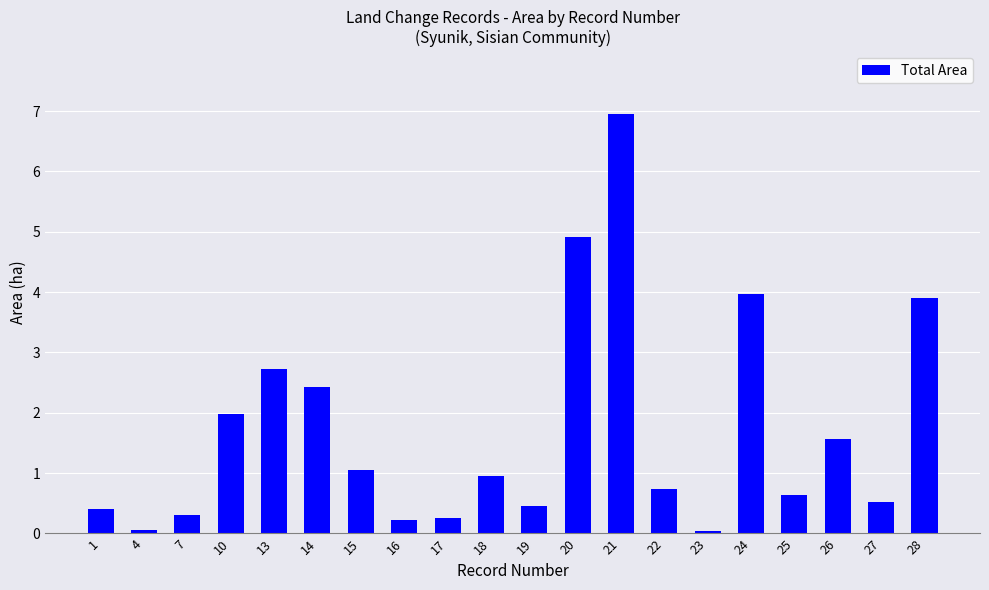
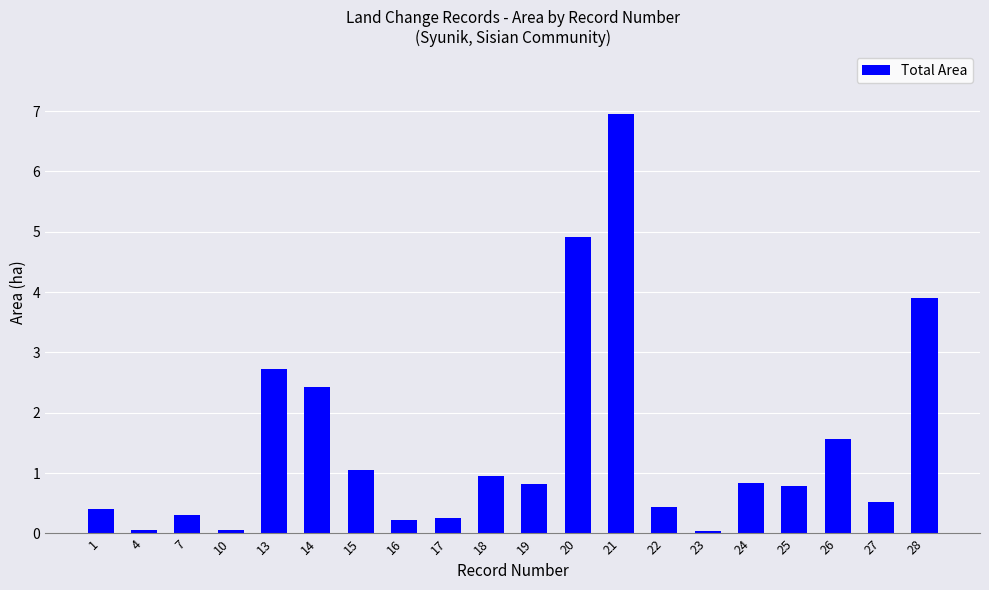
10: 2.0 -> 0.1
19: 0.5 -> 0.8
22: 0.7 -> 0.4
24: 4.0 -> 0.8
25: 0.6 -> 0.8
